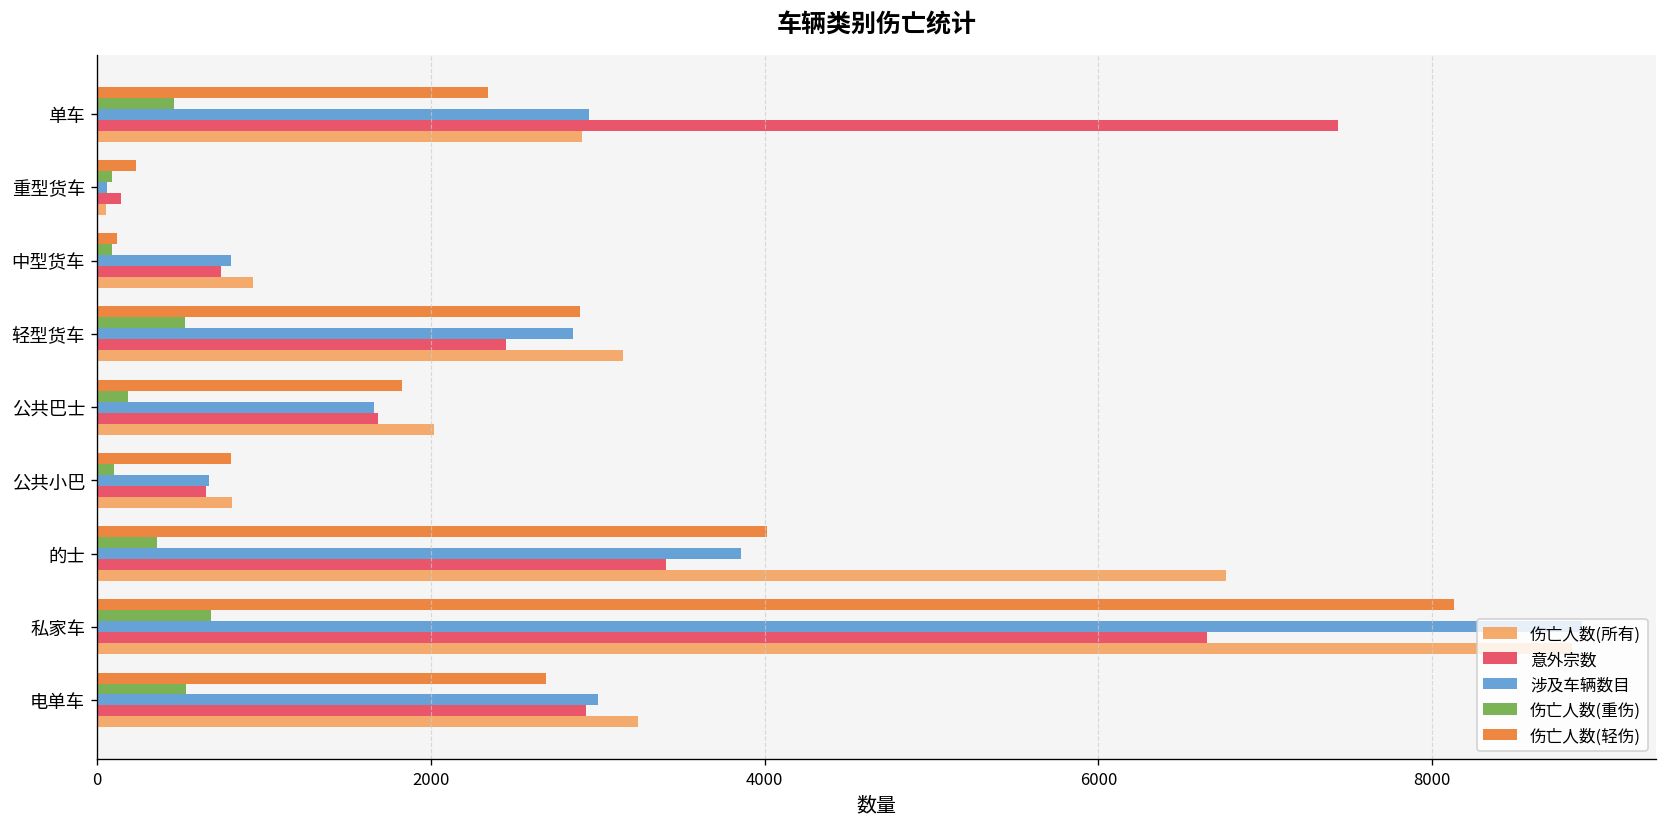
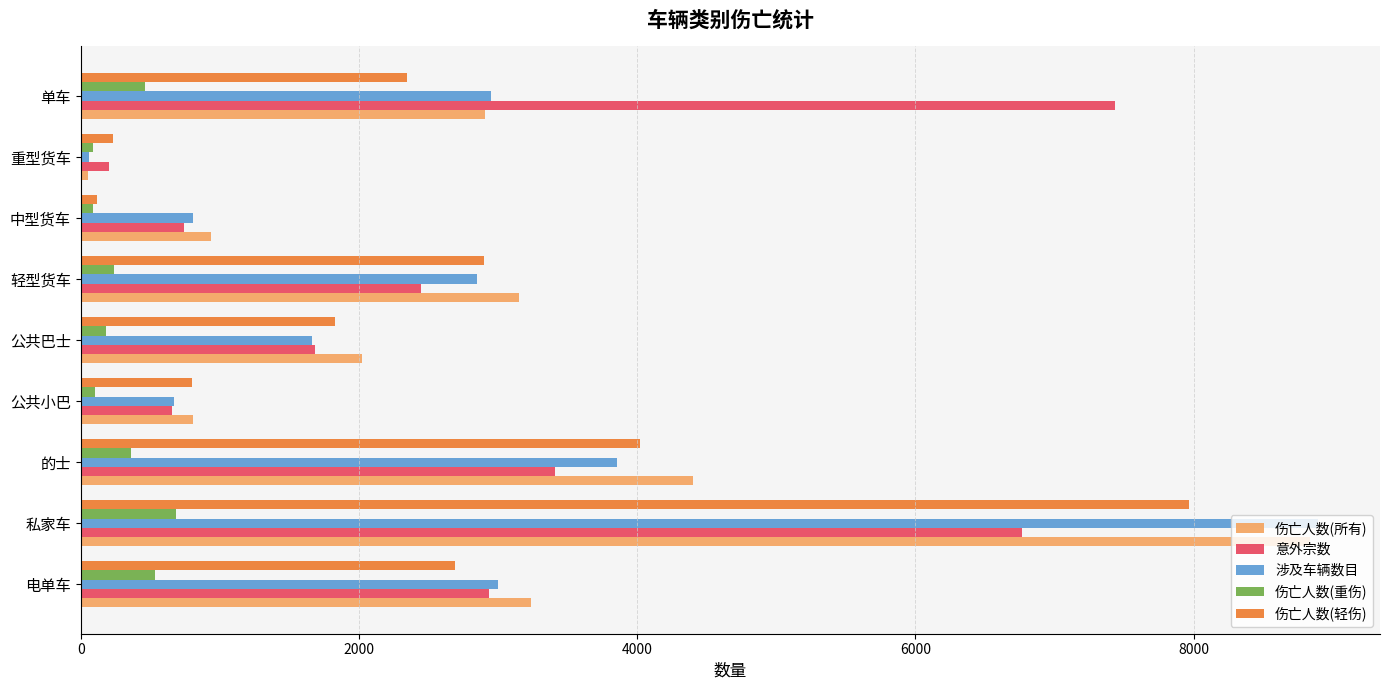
意外宗数, 重型货车: 140 -> 200
伤亡人数(重伤), 轻型货车: 530 -> 240
伤亡人数(所有), 的士: 6760 -> 4400
伤亡人数(轻伤), 私家车: 8130 -> 7960
意外宗数, 私家车: 6650 -> 6770
